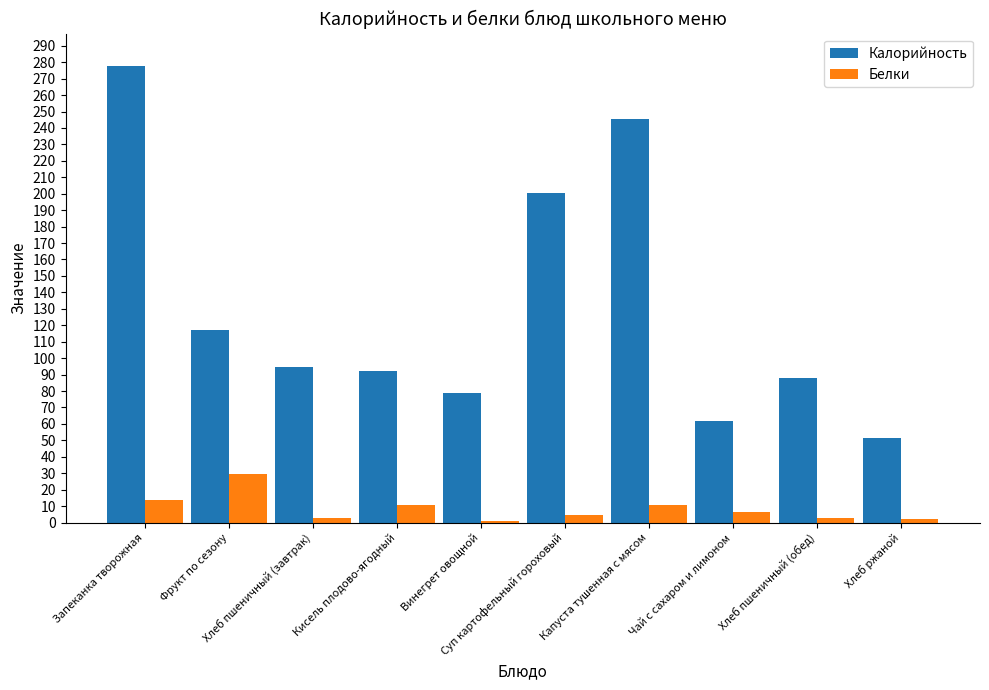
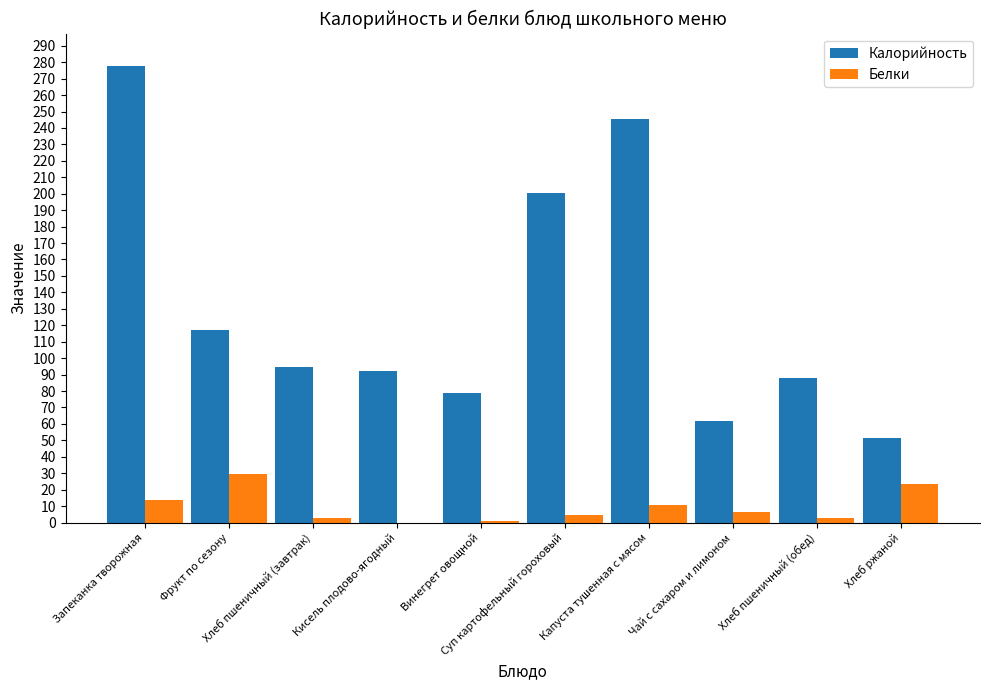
Белки, Кисель плодово-ягодный: 11 -> 0
Белки, Хлеб ржаной: 2 -> 24
